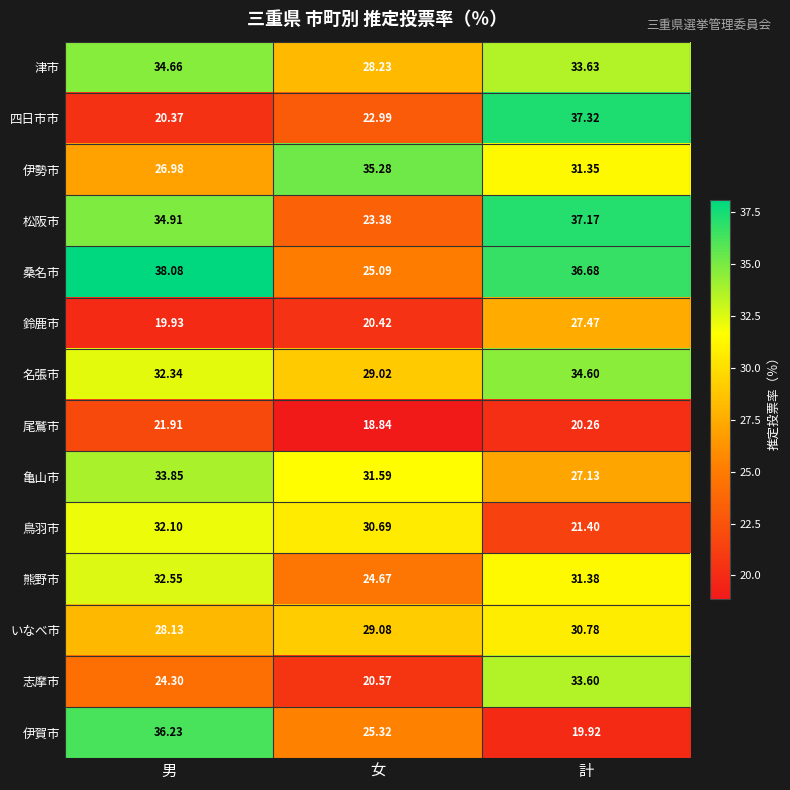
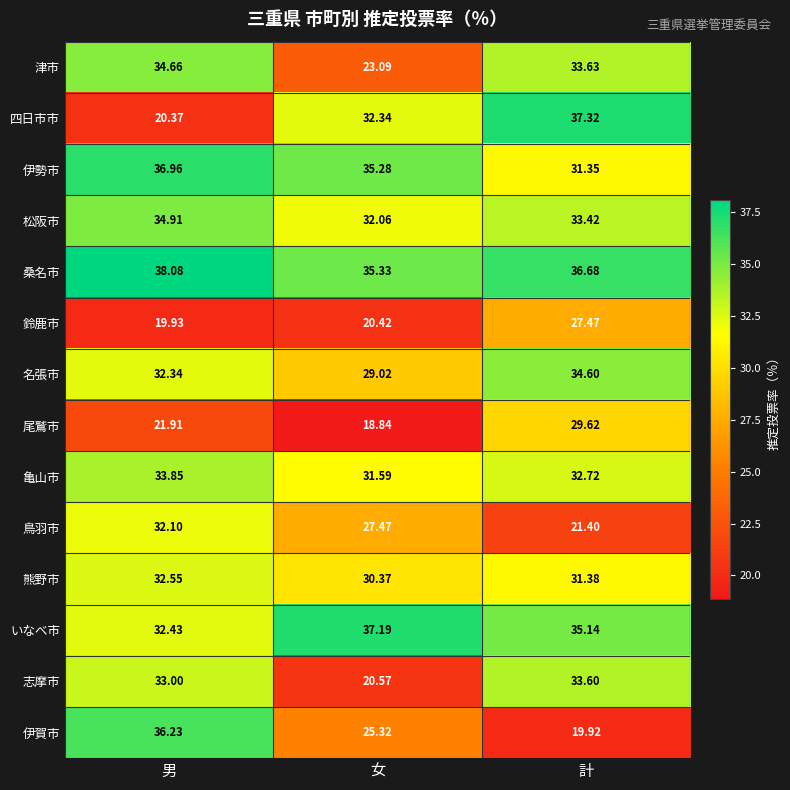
津市, 女: 28.23 -> 23.09
四日市市, 女: 22.99 -> 32.34
伊勢市, 男: 26.98 -> 36.96
松阪市, 女: 23.38 -> 32.06
松阪市, 計: 37.17 -> 33.42
桑名市, 女: 25.09 -> 35.33
尾鷲市, 計: 20.26 -> 29.62
亀山市, 計: 27.13 -> 32.72
鳥羽市, 女: 30.69 -> 27.47
熊野市, 女: 24.67 -> 30.37
いなべ市, 男: 28.13 -> 32.43
いなべ市, 女: 29.08 -> 37.19
いなべ市, 計: 30.78 -> 35.14
志摩市, 男: 24.30 -> 33.00
